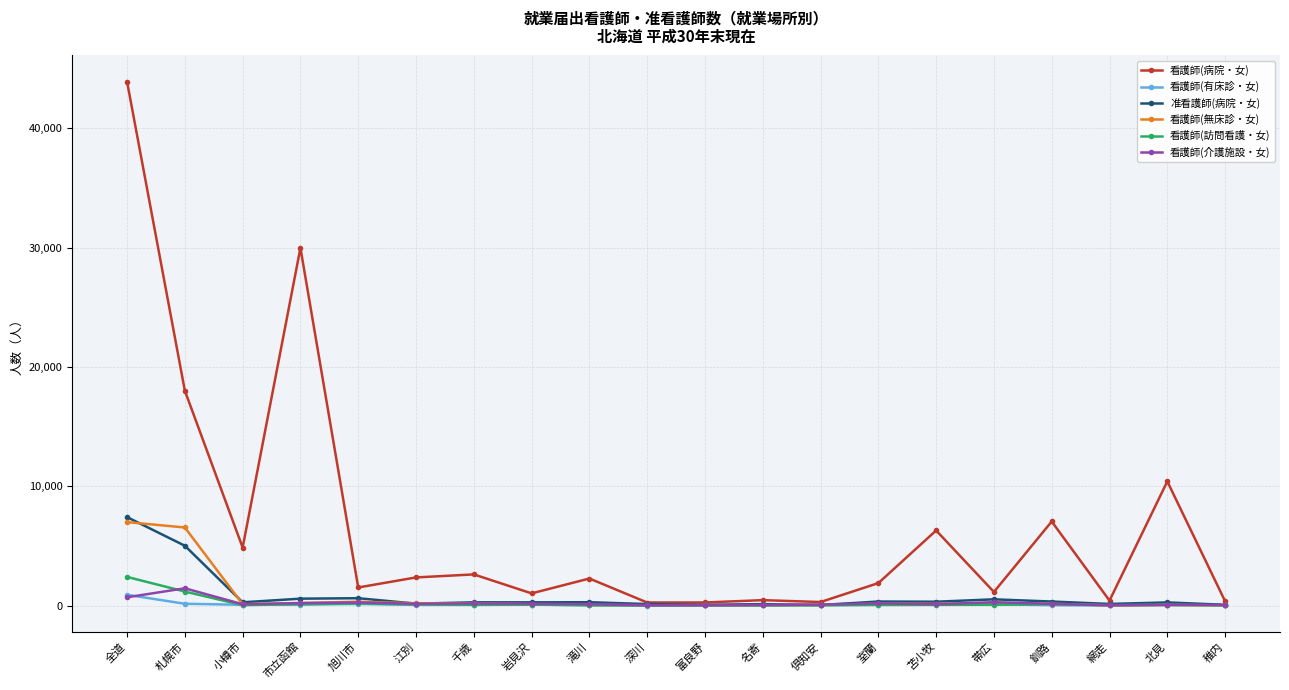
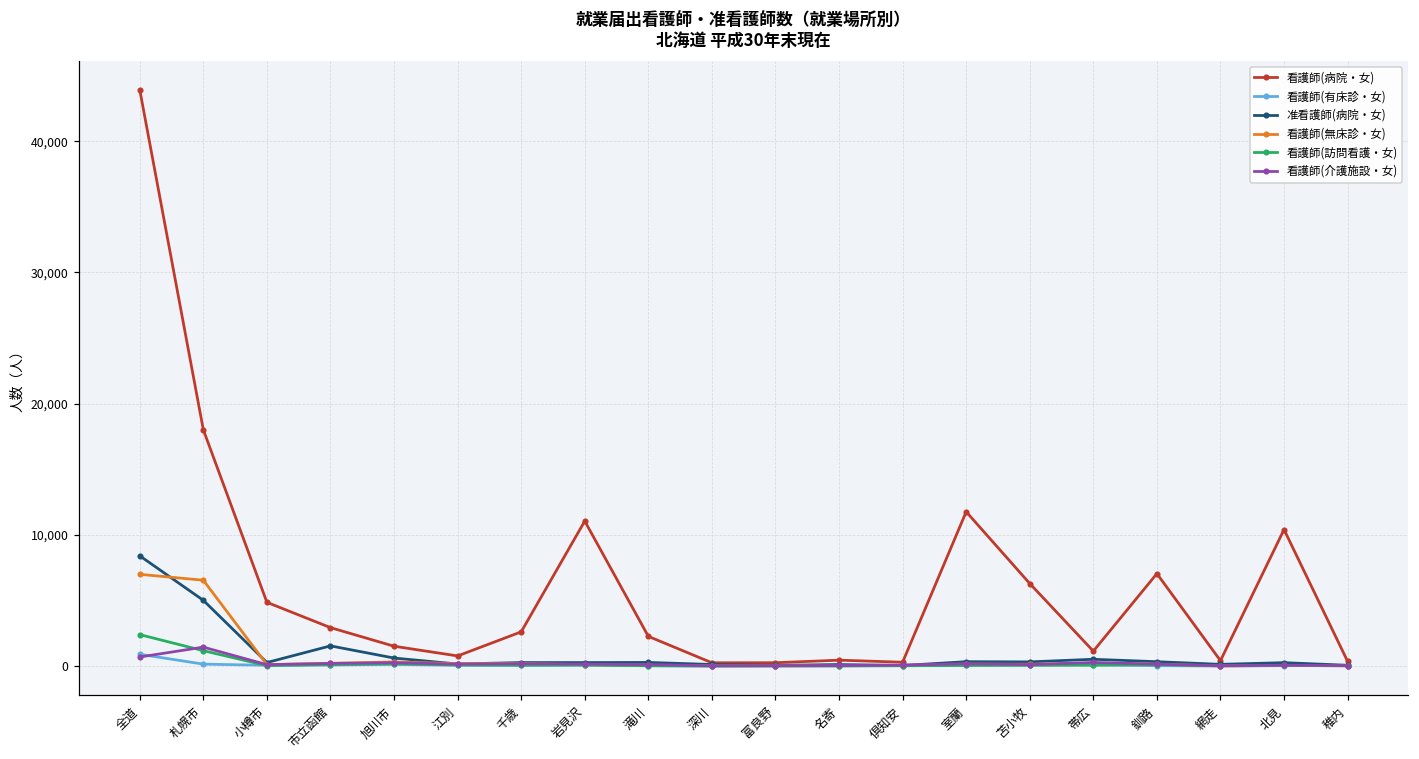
准看護師(病院・女), 全道: 7,400 -> 8,400
看護師(病院・女), 市立函館: 30,000 -> 2,900
准看護師(病院・女), 市立函館: 600 -> 1,500
看護師(病院・女), 江別: 2,400 -> 800
看護師(病院・女), 岩見沢: 1,000 -> 11,100
看護師(病院・女), 室蘭: 1,900 -> 11,800
